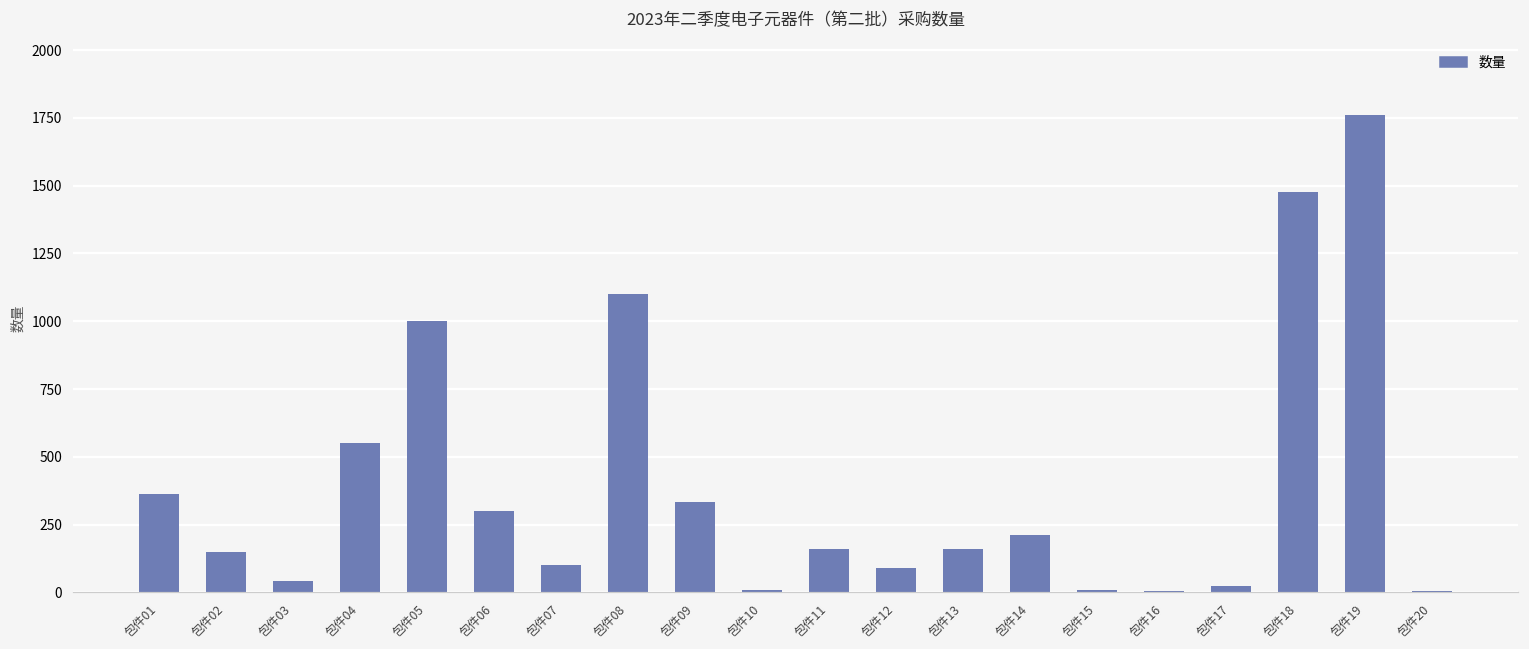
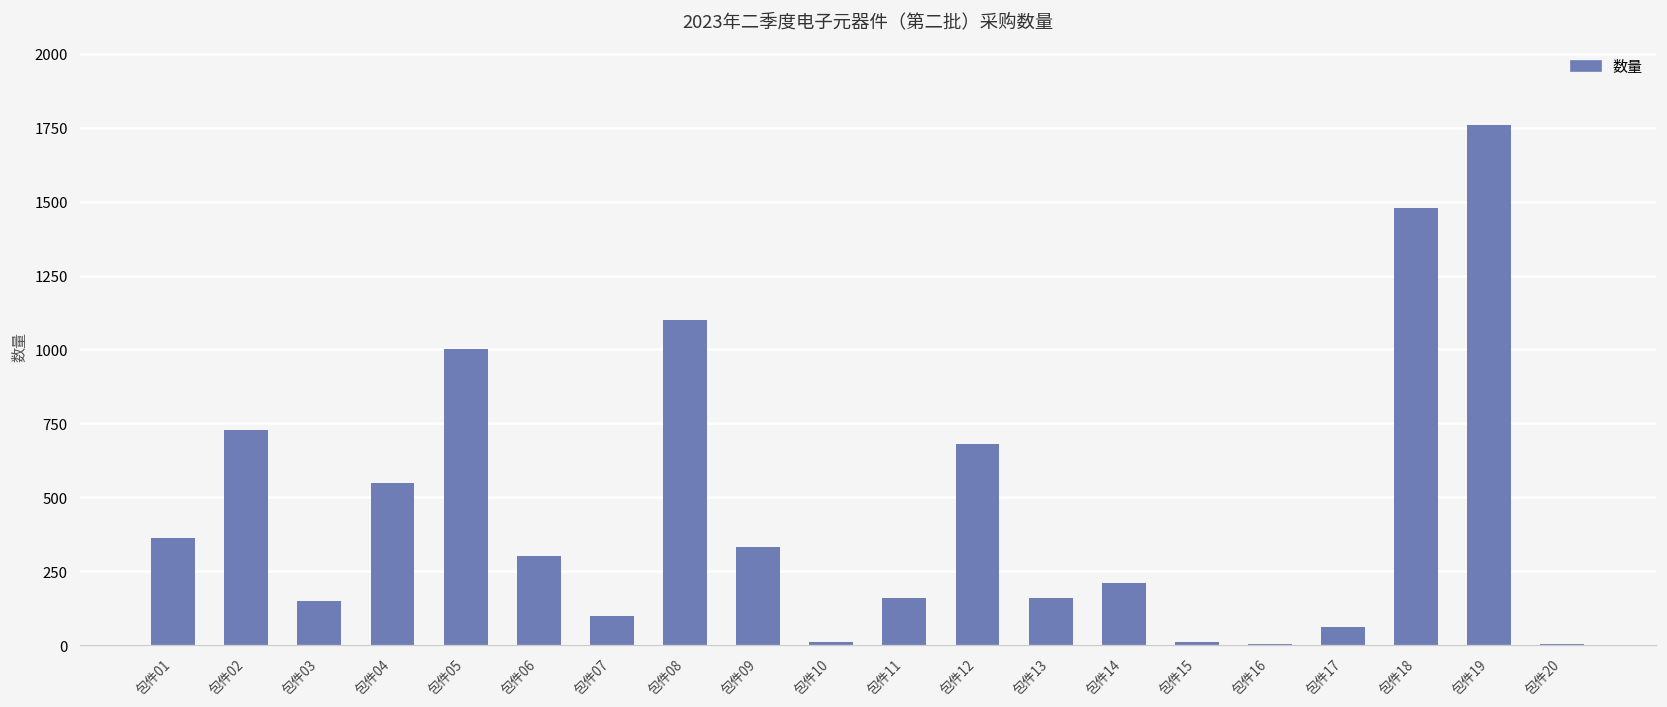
包件02: 150 -> 730
包件03: 40 -> 150
包件12: 90 -> 680
包件17: 30 -> 60
